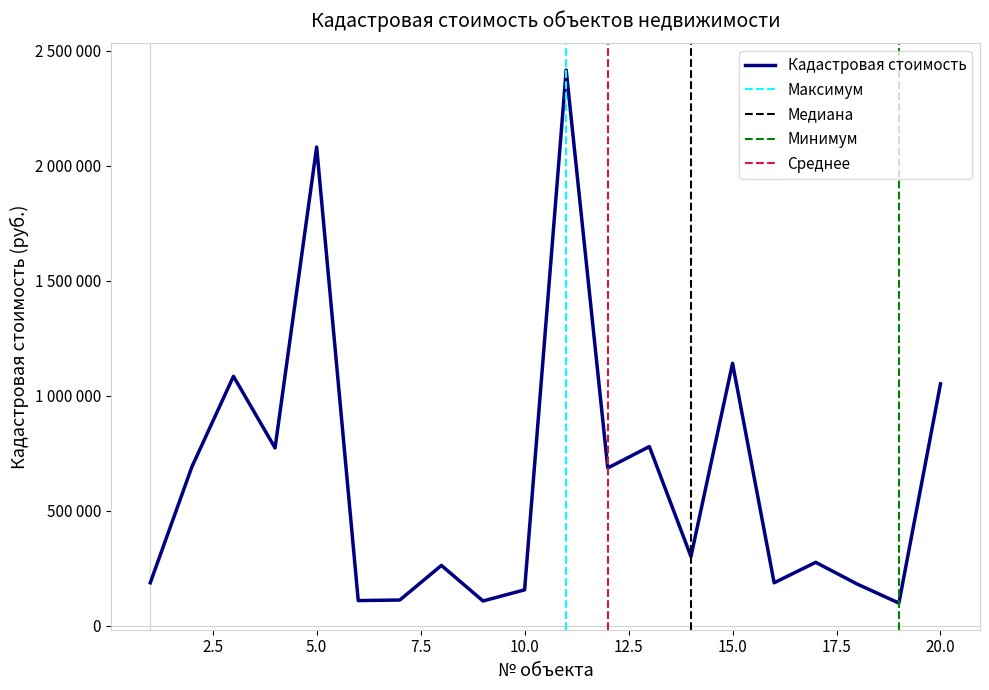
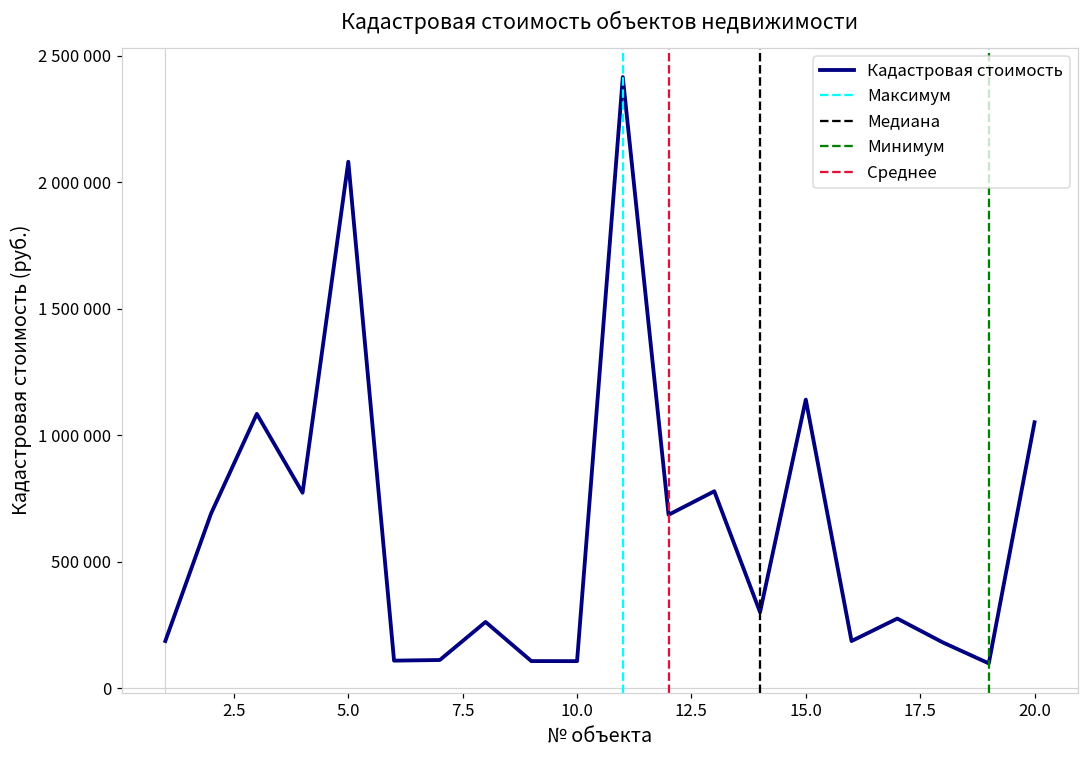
10.0: 160000 -> 110000
